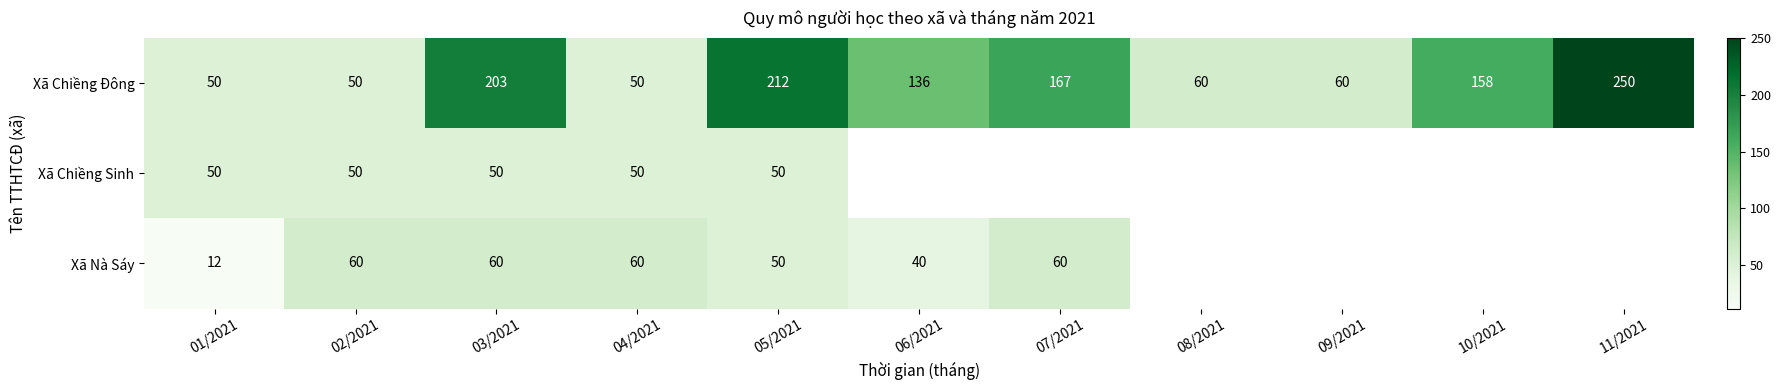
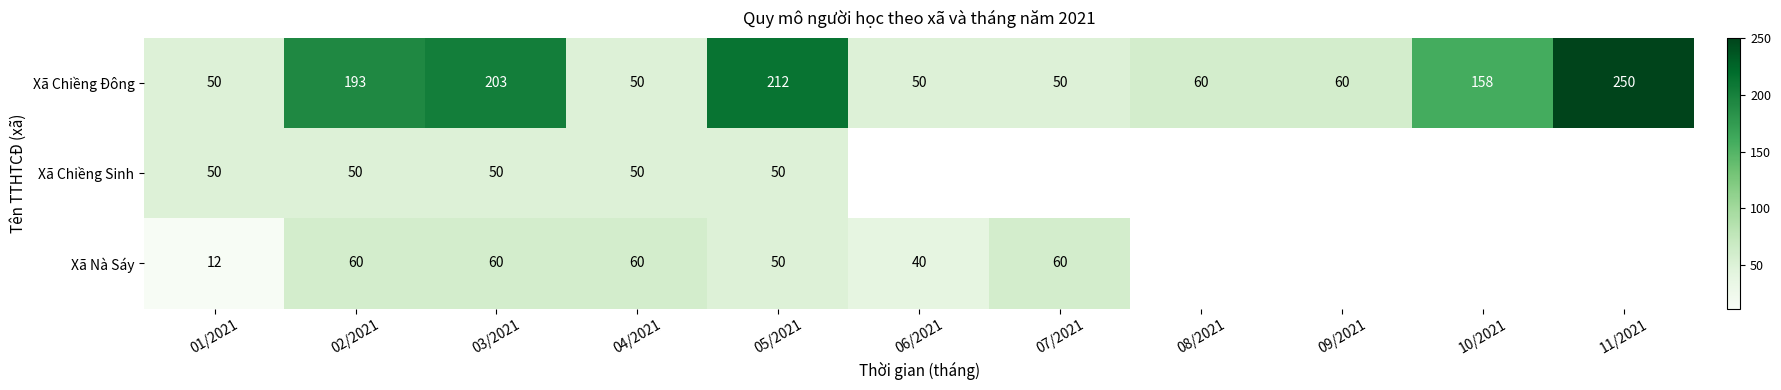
Xã Chiềng Đông, 02/2021: 50 -> 193
Xã Chiềng Đông, 06/2021: 136 -> 50
Xã Chiềng Đông, 07/2021: 167 -> 50
